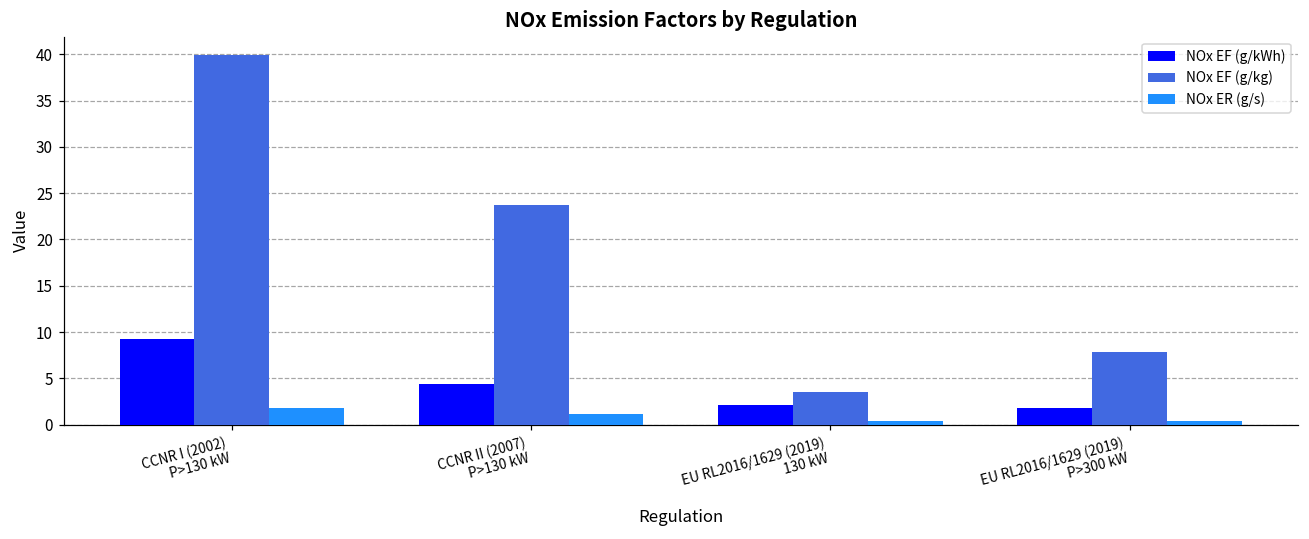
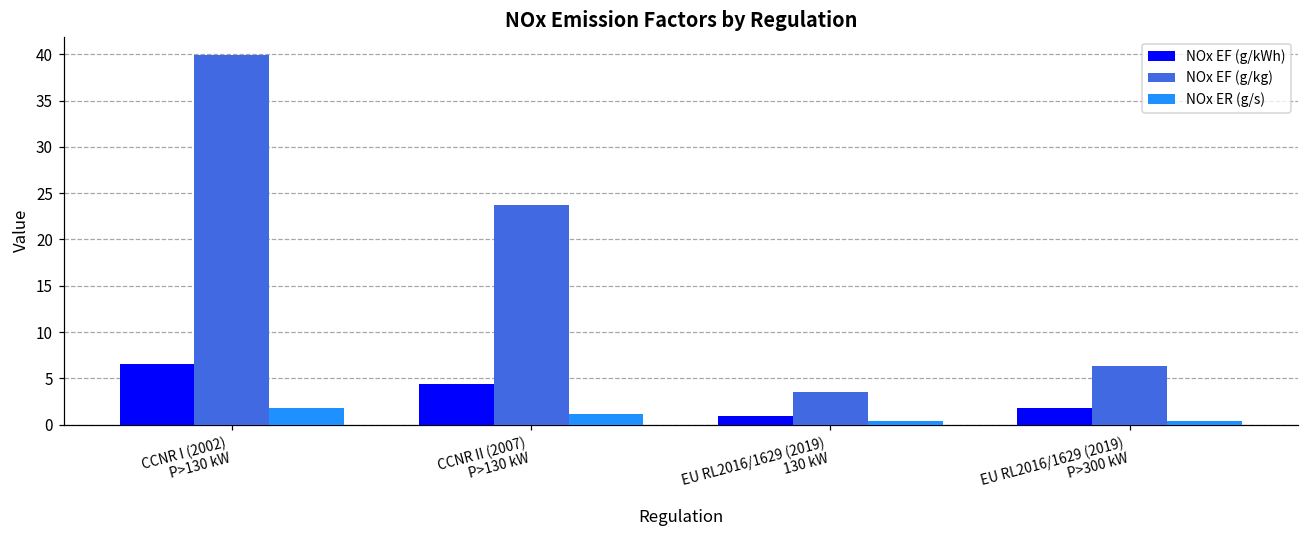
NOx EF (g/kWh), CCNR I (2002) P>130 kW: 9 -> 7
NOx EF (g/kWh), EU RL2016/1629 (2019) 130 kW: 2 -> 1
NOx EF (g/kg), EU RL2016/1629 (2019) P>300 kW: 8 -> 6
